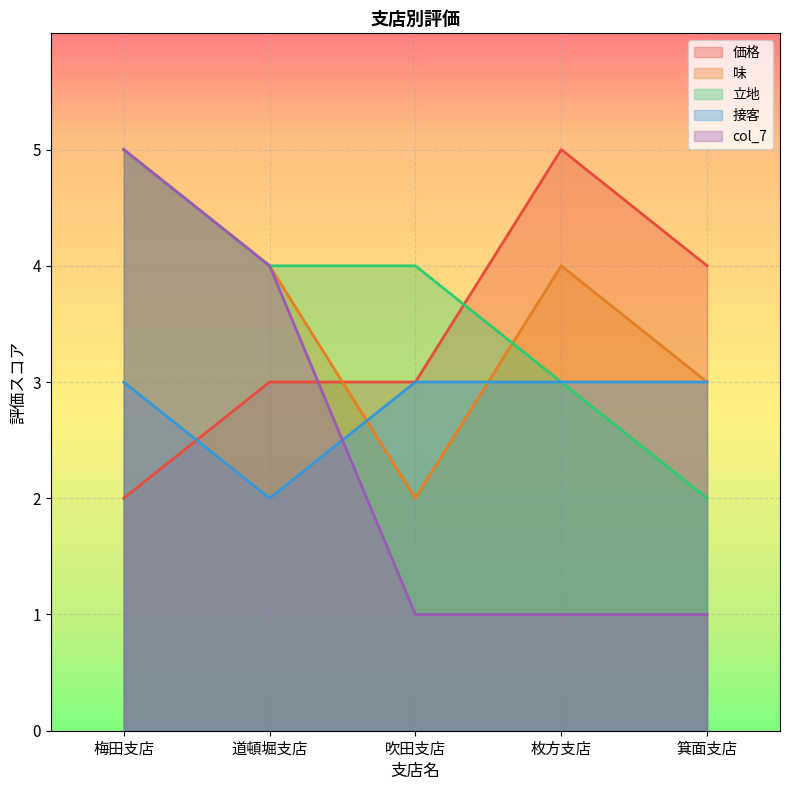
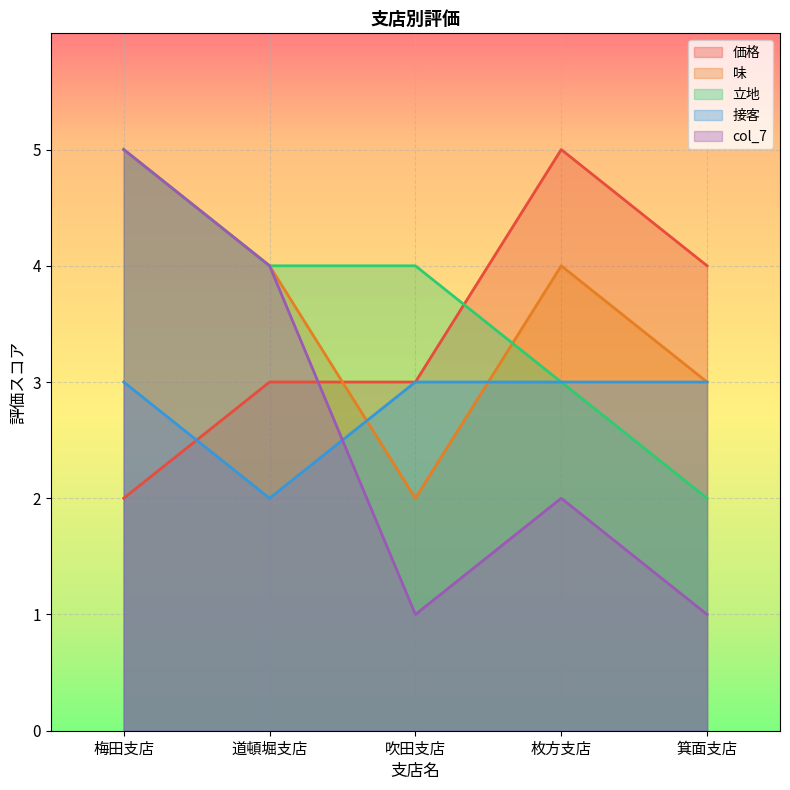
col_7, 枚方支店: 1 -> 2
